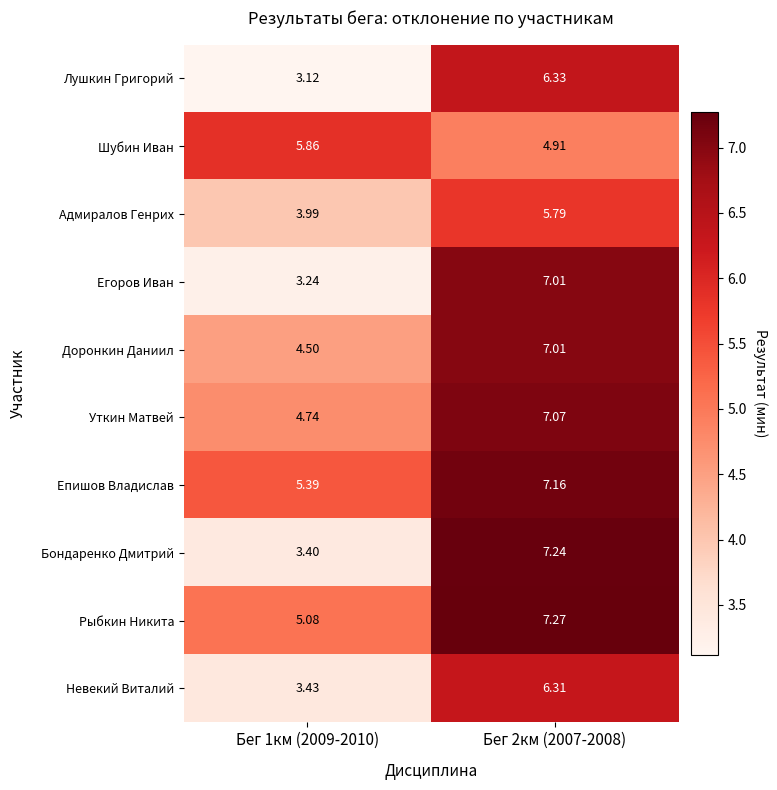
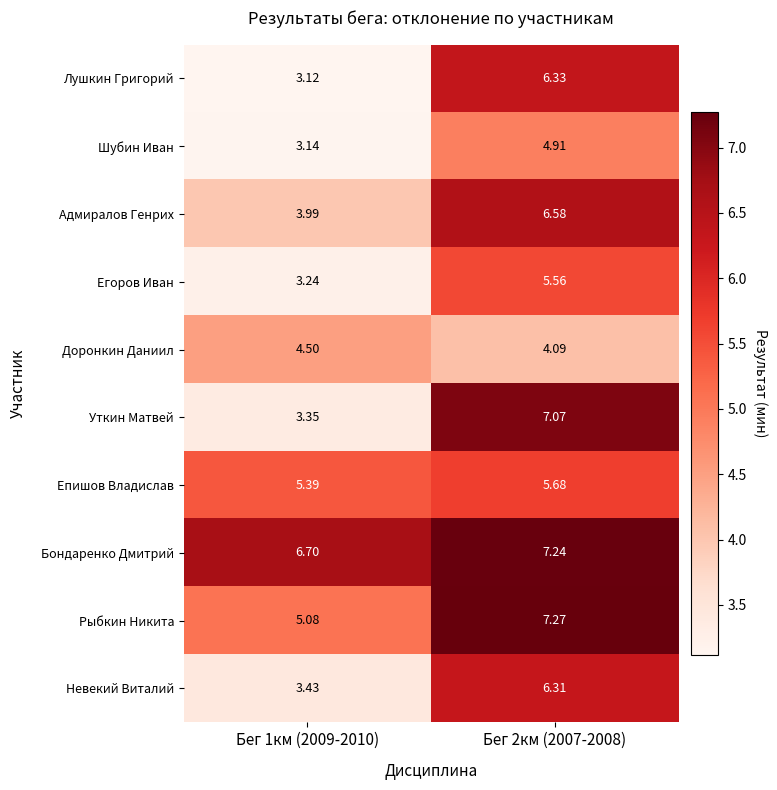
Шубин Иван, Бег 1км (2009-2010): 5.86 -> 3.14
Адмиралов Генрих, Бег 2км (2007-2008): 5.79 -> 6.58
Егоров Иван, Бег 2км (2007-2008): 7.01 -> 5.56
Доронкин Даниил, Бег 2км (2007-2008): 7.01 -> 4.09
Уткин Матвей, Бег 1км (2009-2010): 4.74 -> 3.35
Епишов Владислав, Бег 2км (2007-2008): 7.16 -> 5.68
Бондаренко Дмитрий, Бег 1км (2009-2010): 3.40 -> 6.70
